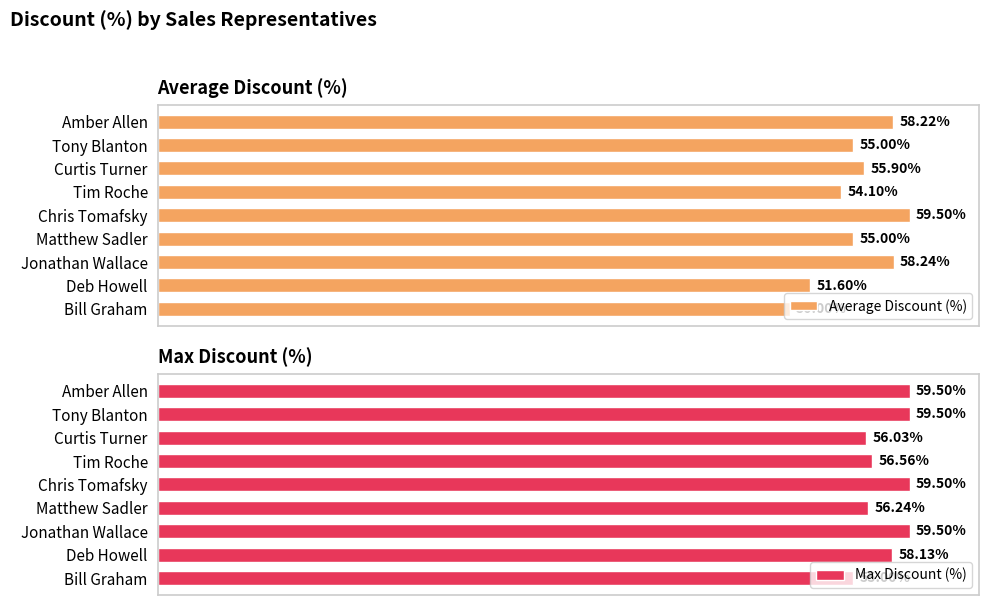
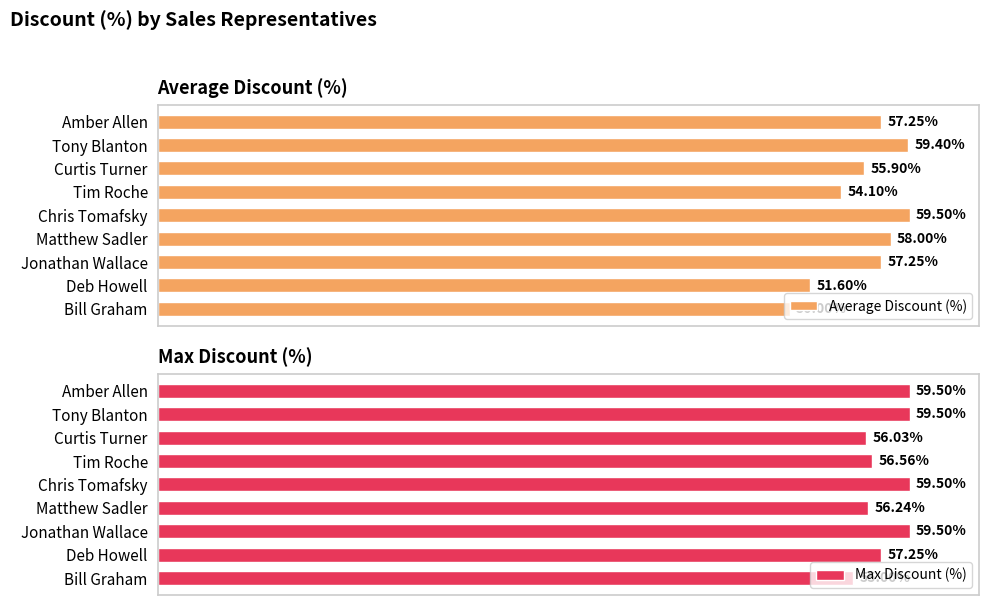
Average Discount (%), Amber Allen: 58.22% -> 57.25%
Average Discount (%), Tony Blanton: 55.00% -> 59.40%
Average Discount (%), Matthew Sadler: 55.00% -> 58.00%
Average Discount (%), Jonathan Wallace: 58.24% -> 57.25%
Max Discount (%), Deb Howell: 58.13% -> 57.25%
